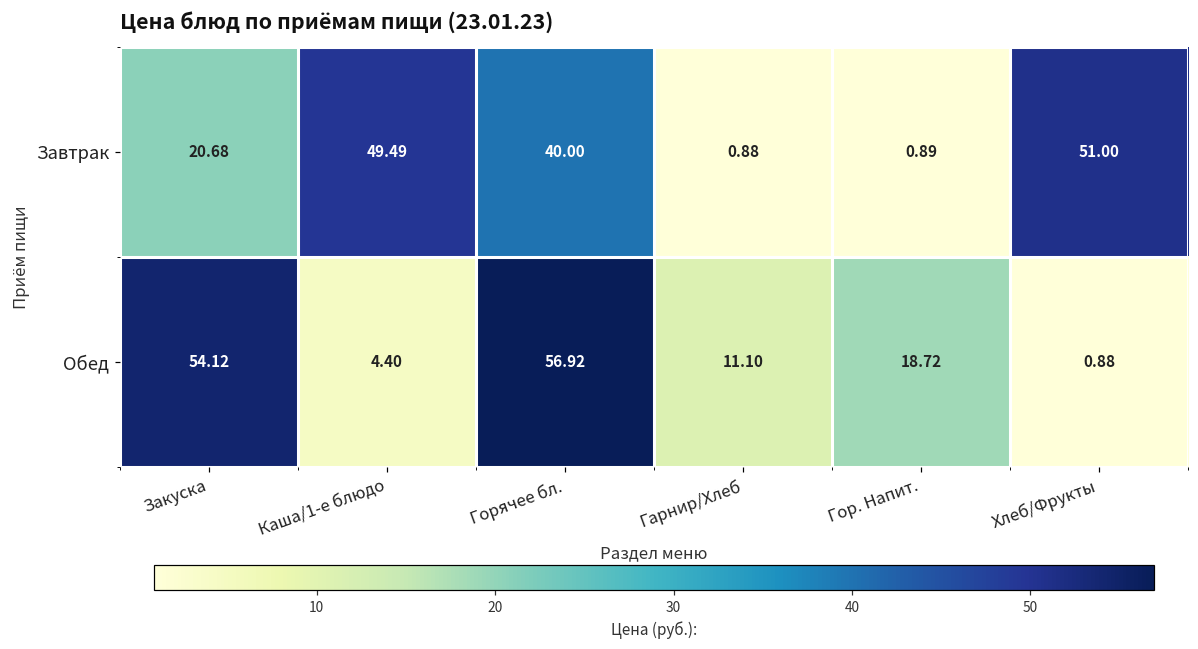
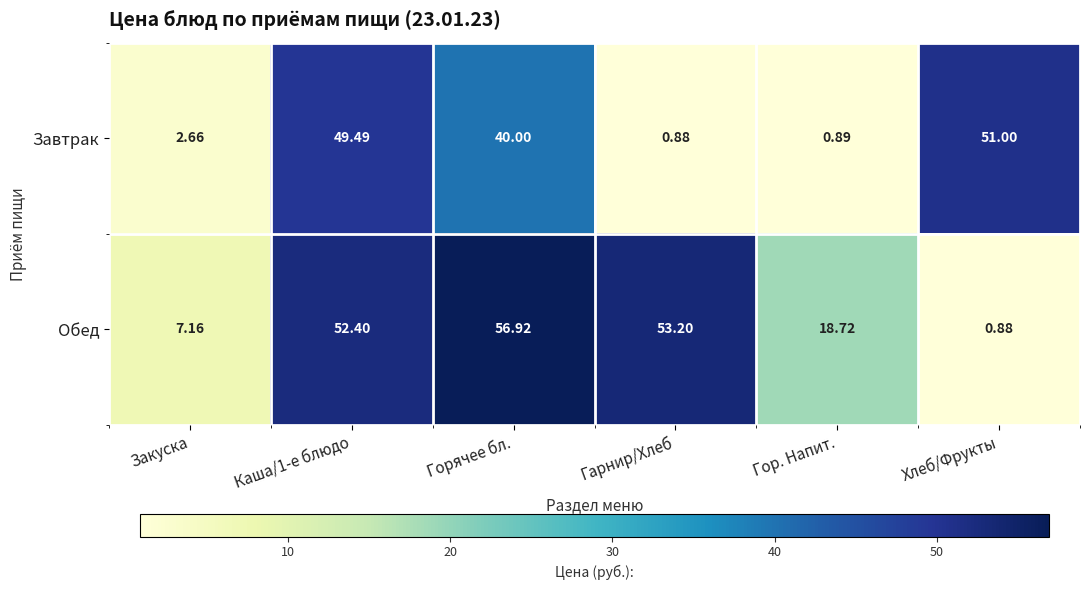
Завтрак, Закуска: 20.68 -> 2.66
Обед, Закуска: 54.12 -> 7.16
Обед, Каша/1-е блюдо: 4.40 -> 52.40
Обед, Гарнир/Хлеб: 11.10 -> 53.20
